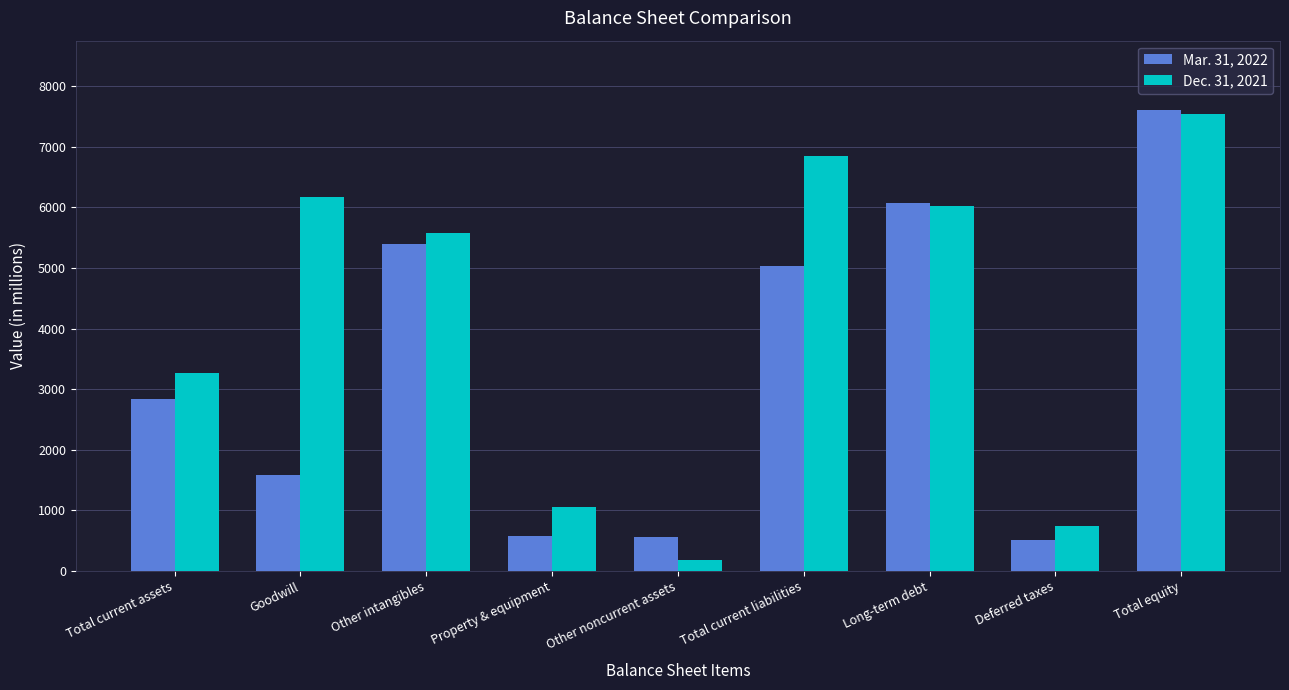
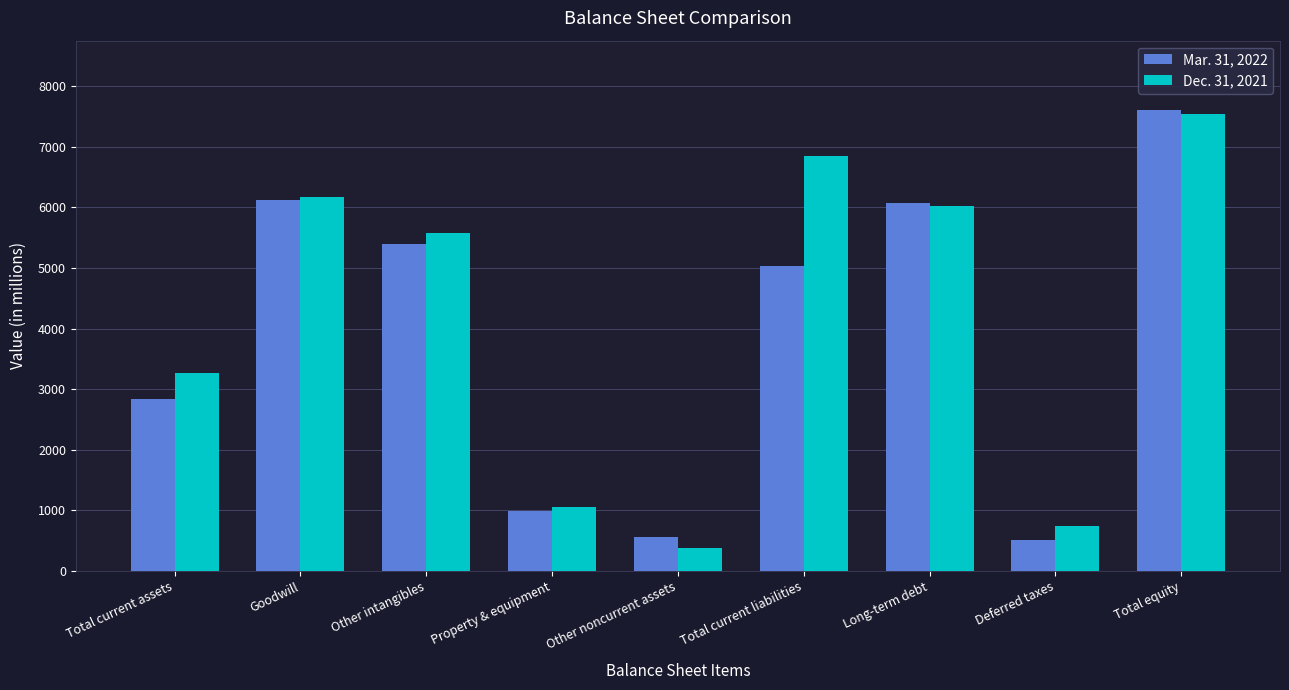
Mar. 31, 2022, Goodwill: 1600 -> 6100
Mar. 31, 2022, Property & equipment: 600 -> 1000
Dec. 31, 2021, Other noncurrent assets: 200 -> 400
